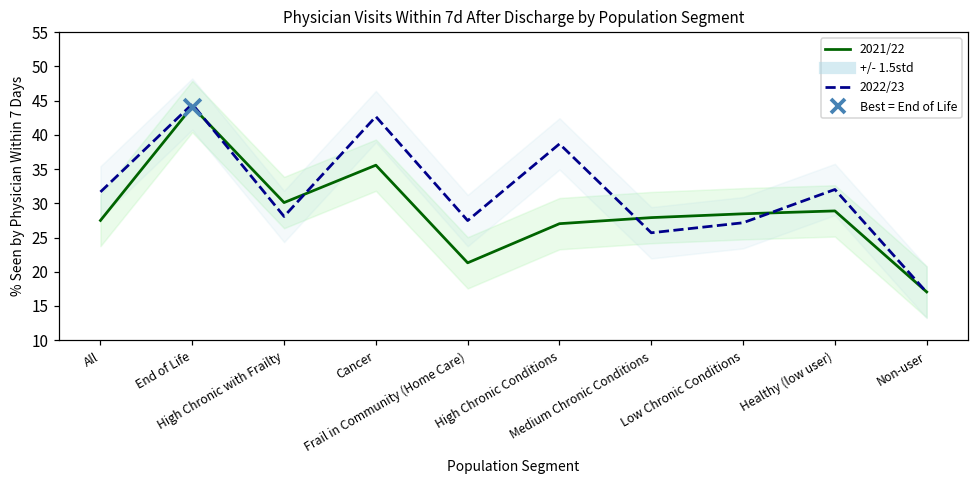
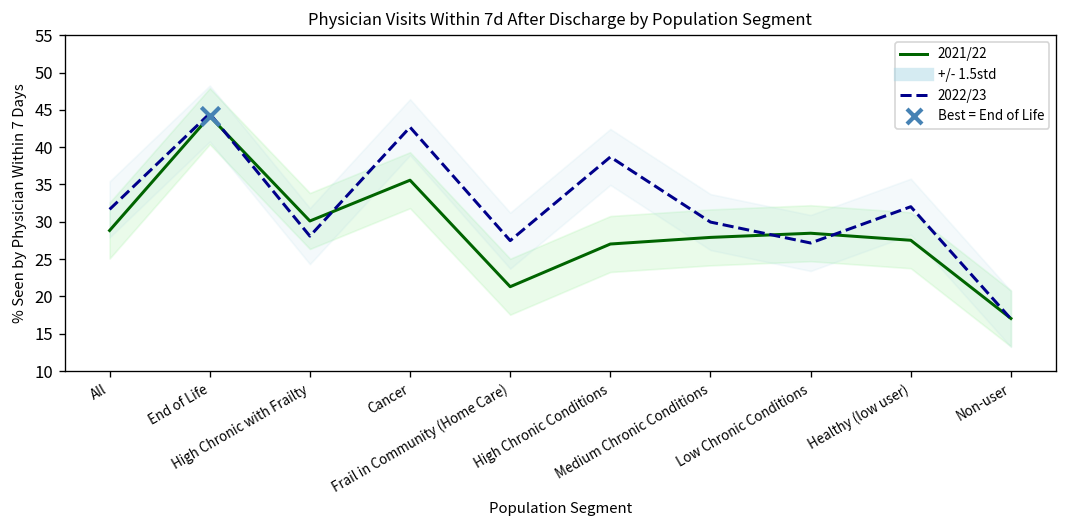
2021/22, All: 27 -> 29
2022/23, Medium Chronic Conditions: 26 -> 30
2021/22, Healthy (low user): 29 -> 28
